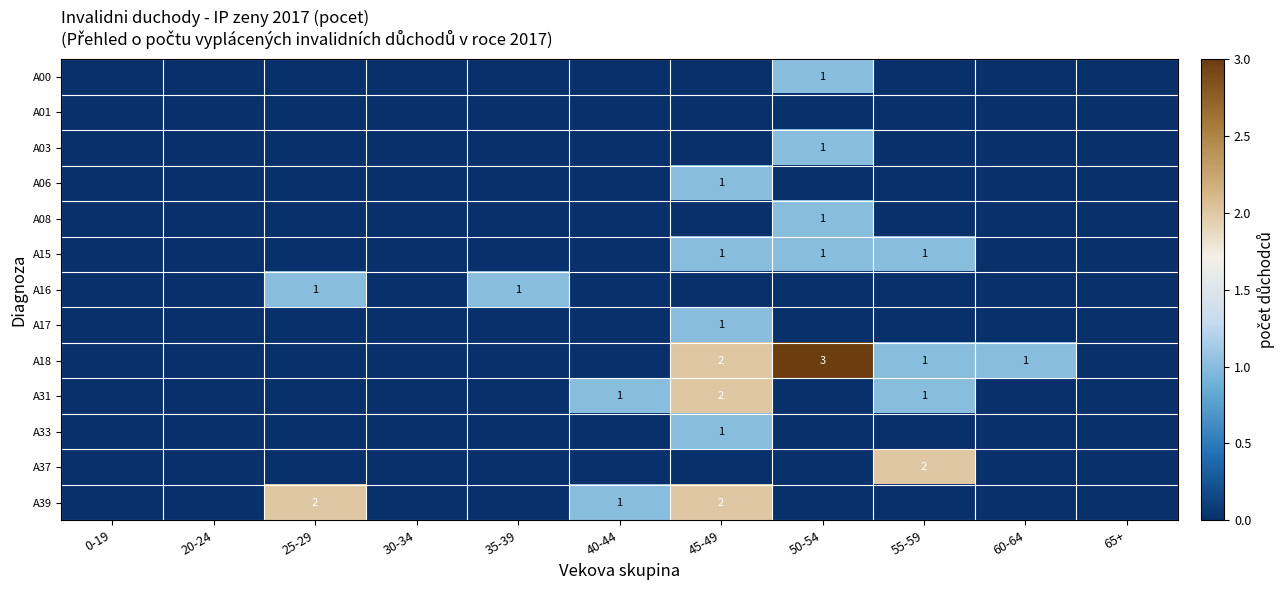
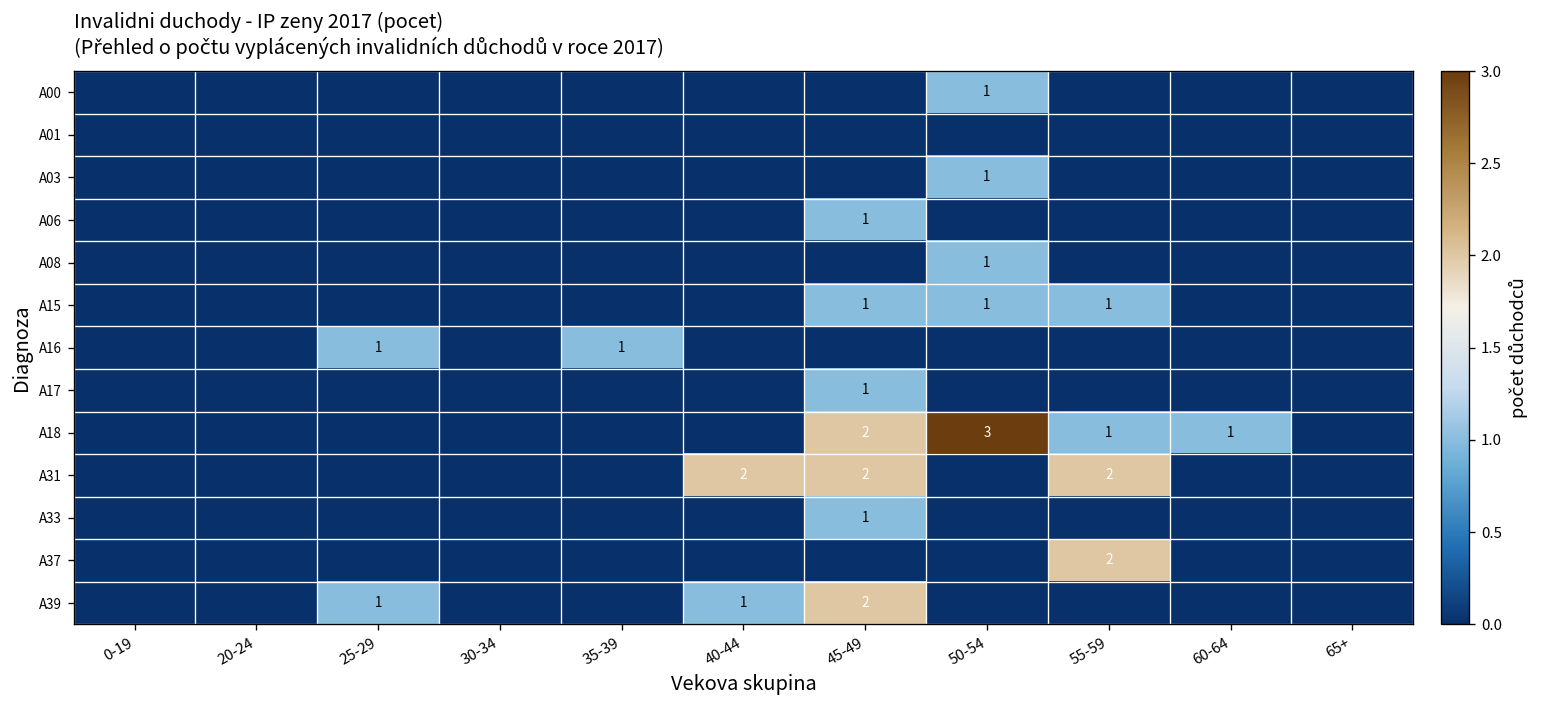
A31, 40-44: 1 -> 2
A31, 55-59: 1 -> 2
A39, 25-29: 2 -> 1
